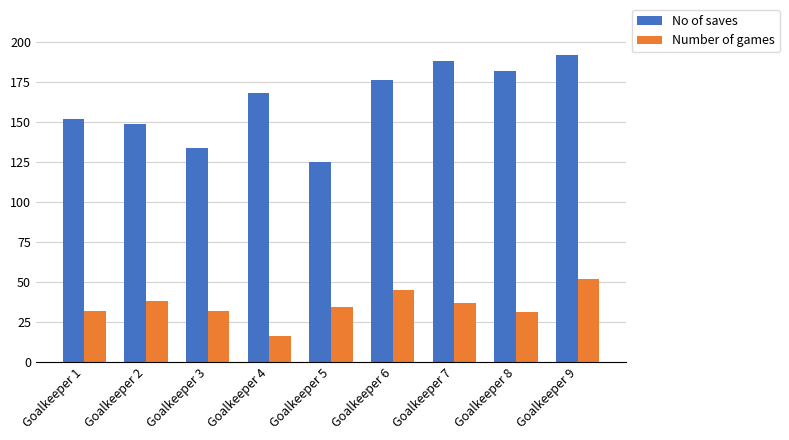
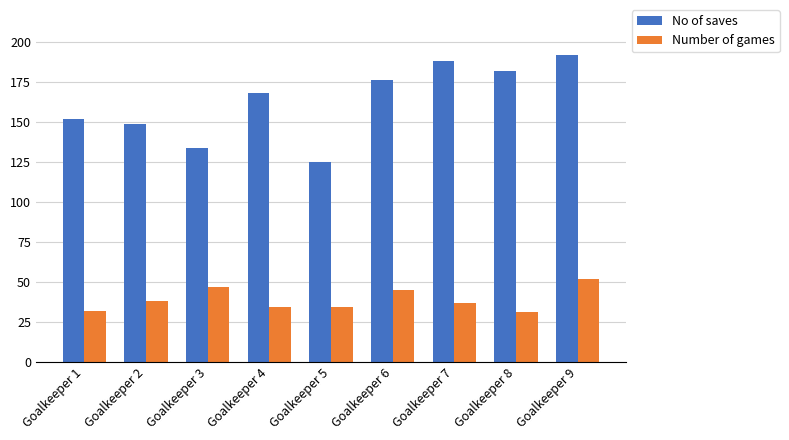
Number of games, Goalkeeper 3: 32 -> 47
Number of games, Goalkeeper 4: 16 -> 34
